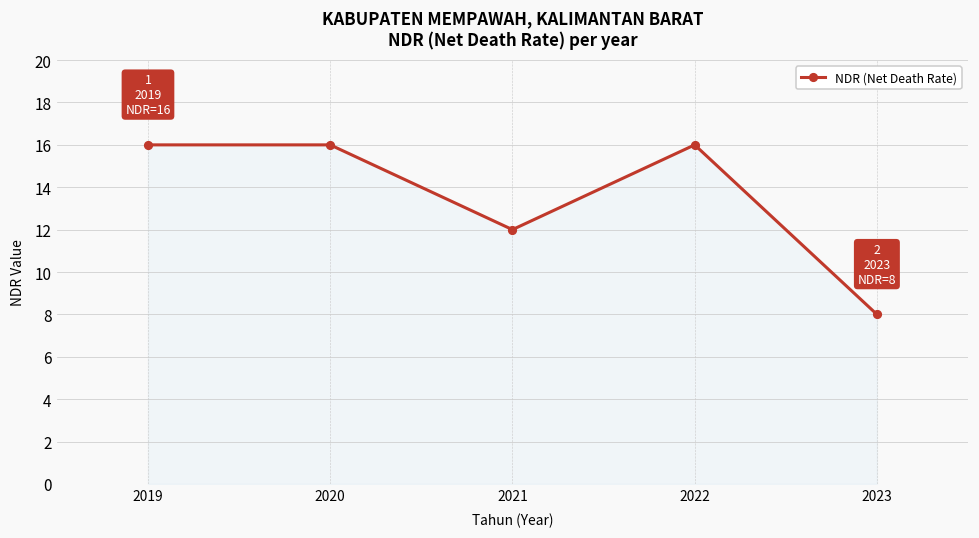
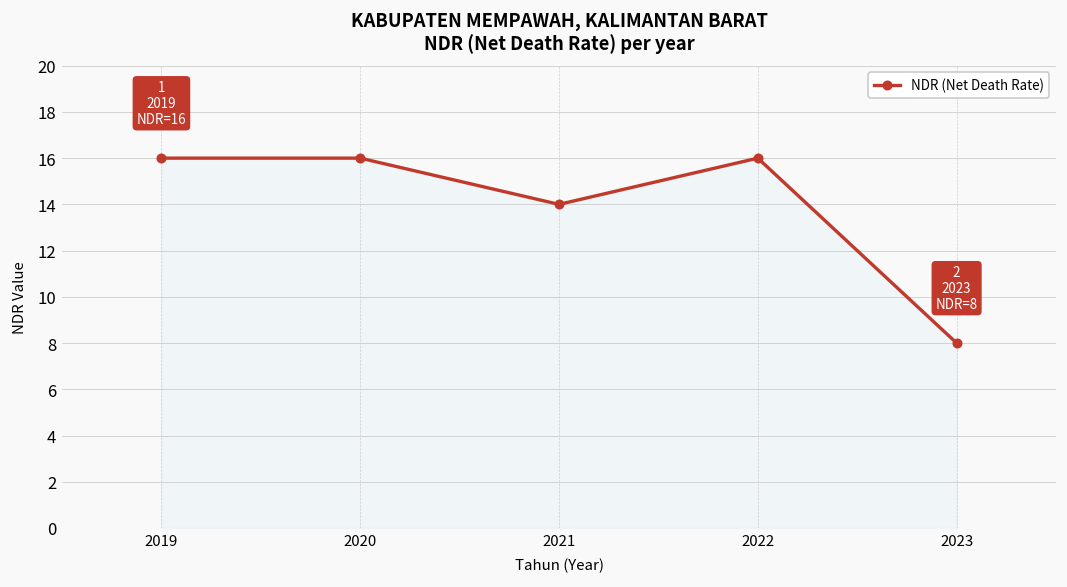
2021: 12 -> 14
